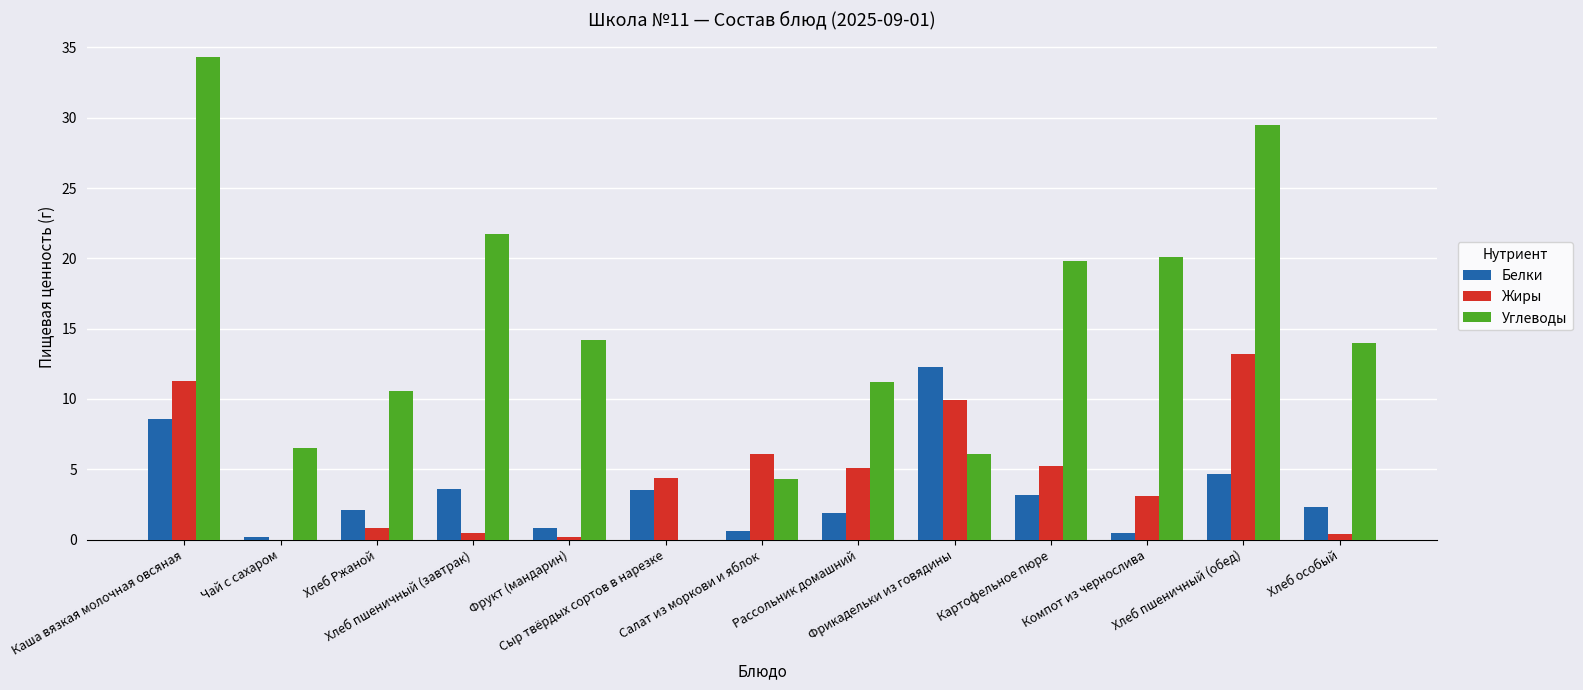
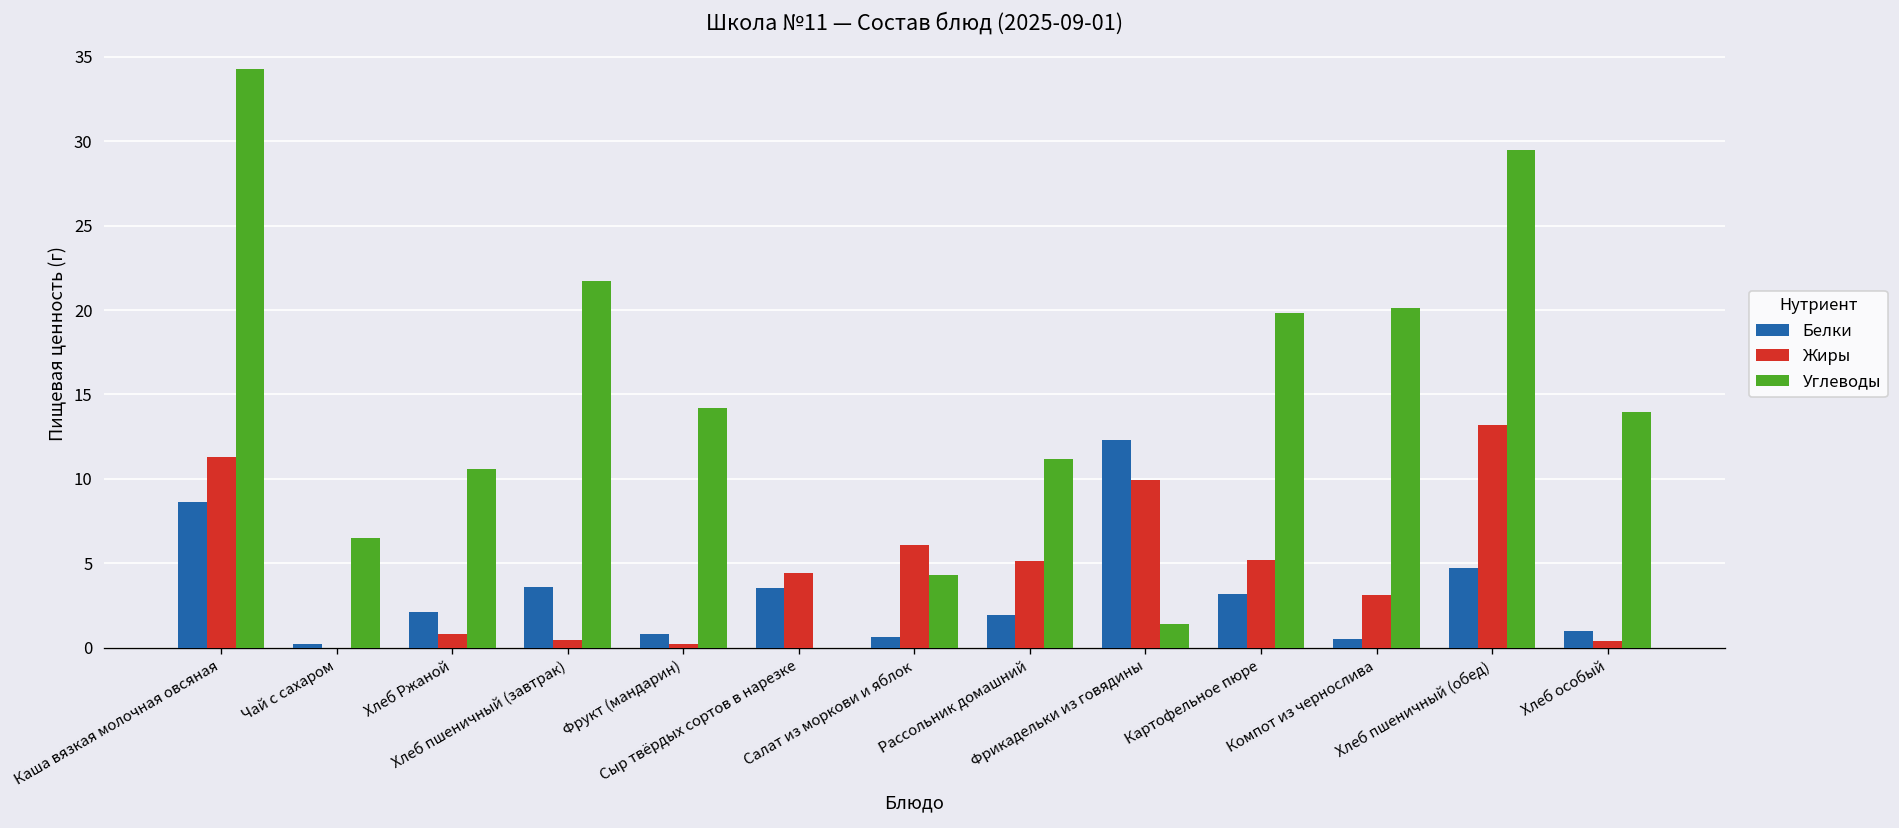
Углеводы, Фрикадельки из говядины: 6.1 -> 1.4
Белки, Хлеб особый: 2.3 -> 1.0
